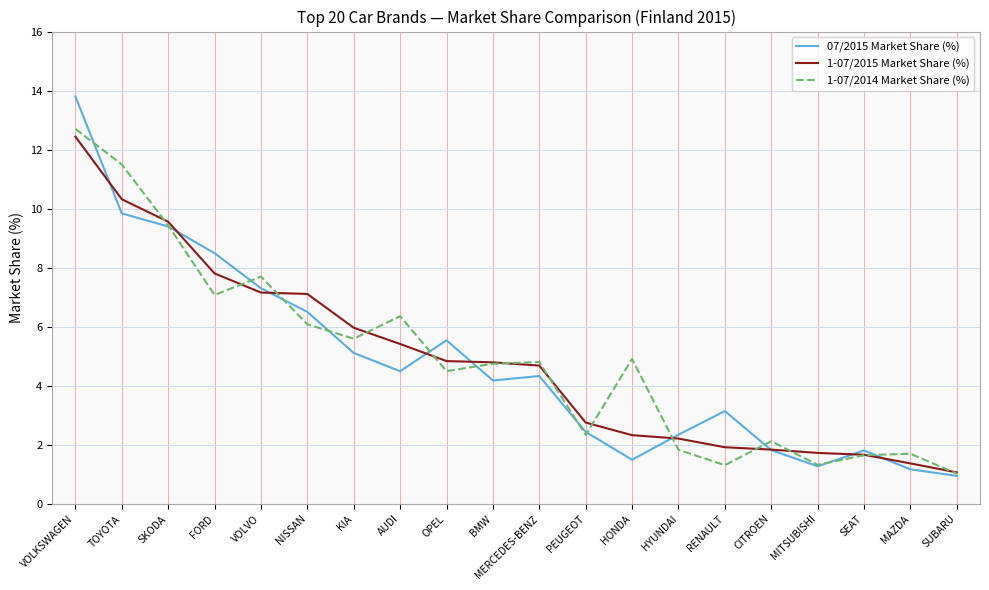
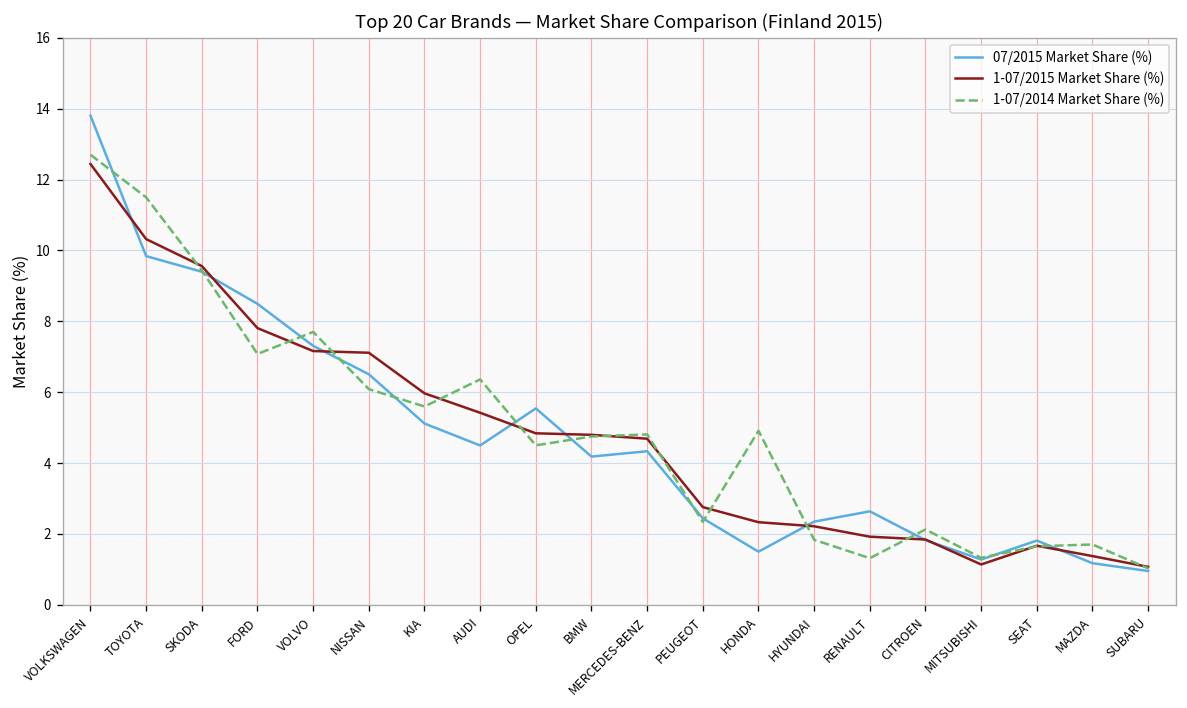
07/2015 Market Share (%), RENAULT: 3.1 -> 2.6
1-07/2015 Market Share (%), MITSUBISHI: 1.7 -> 1.1
